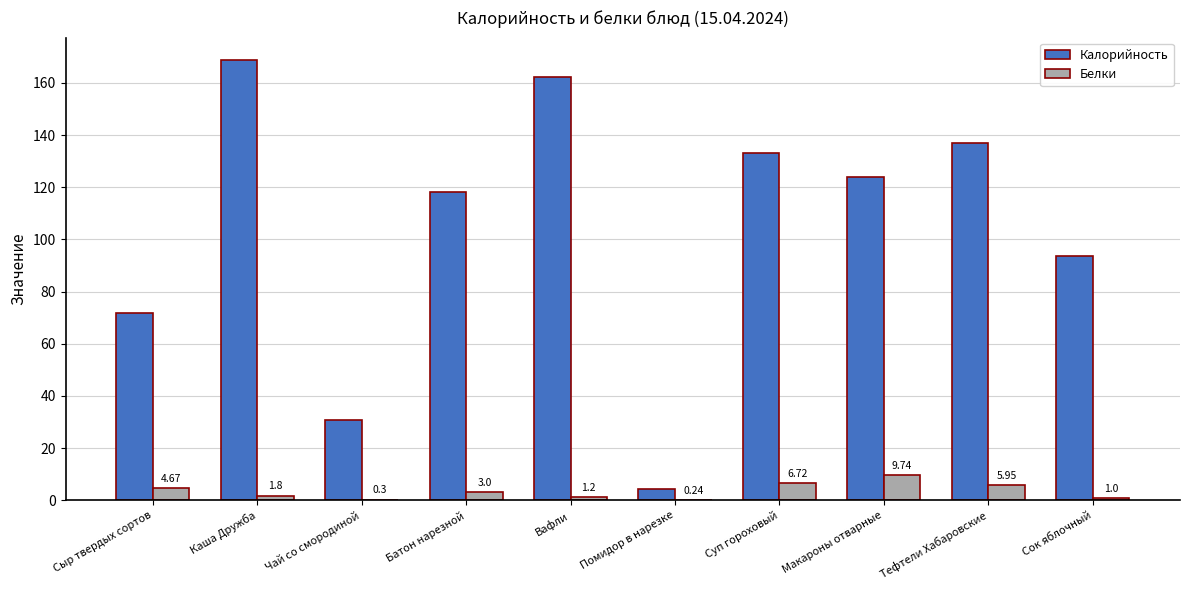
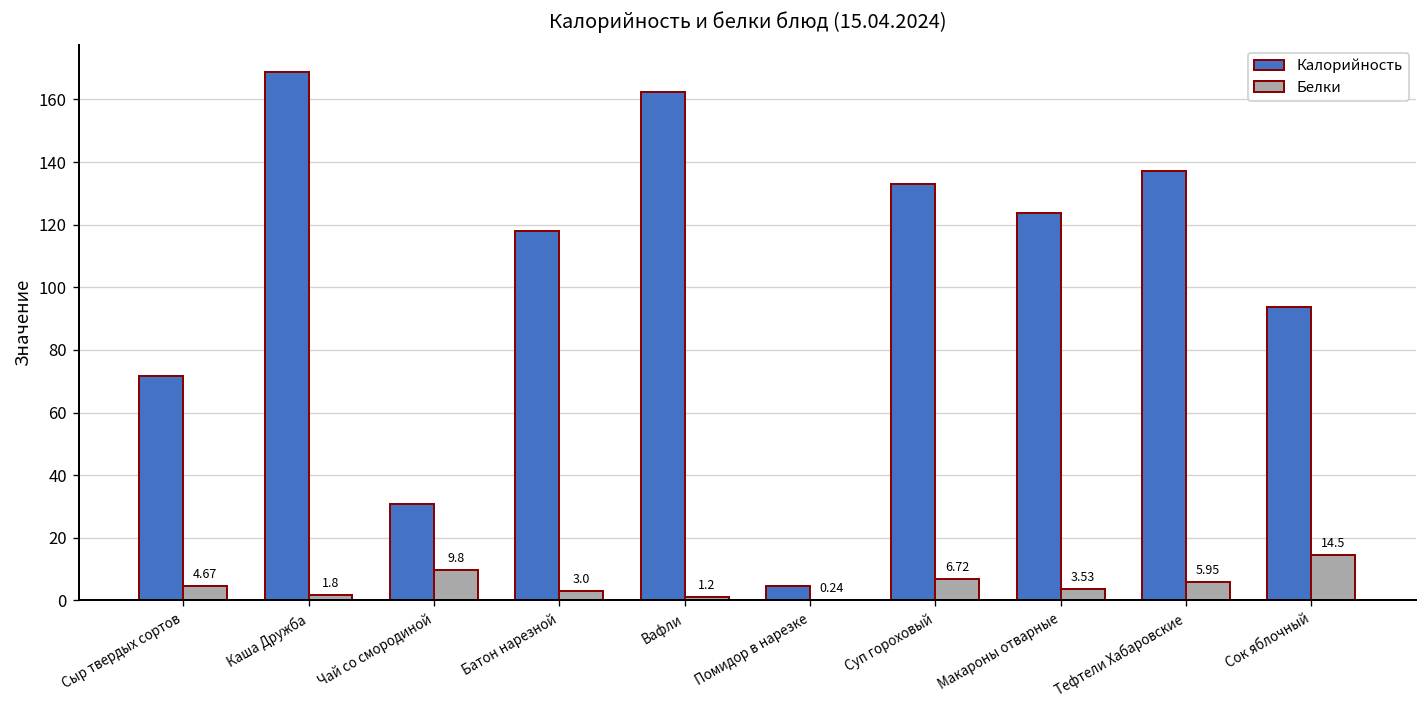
Белки, Чай со смородиной: 0.3 -> 9.8
Белки, Макароны отварные: 9.74 -> 3.53
Белки, Сок яблочный: 1.0 -> 14.5
